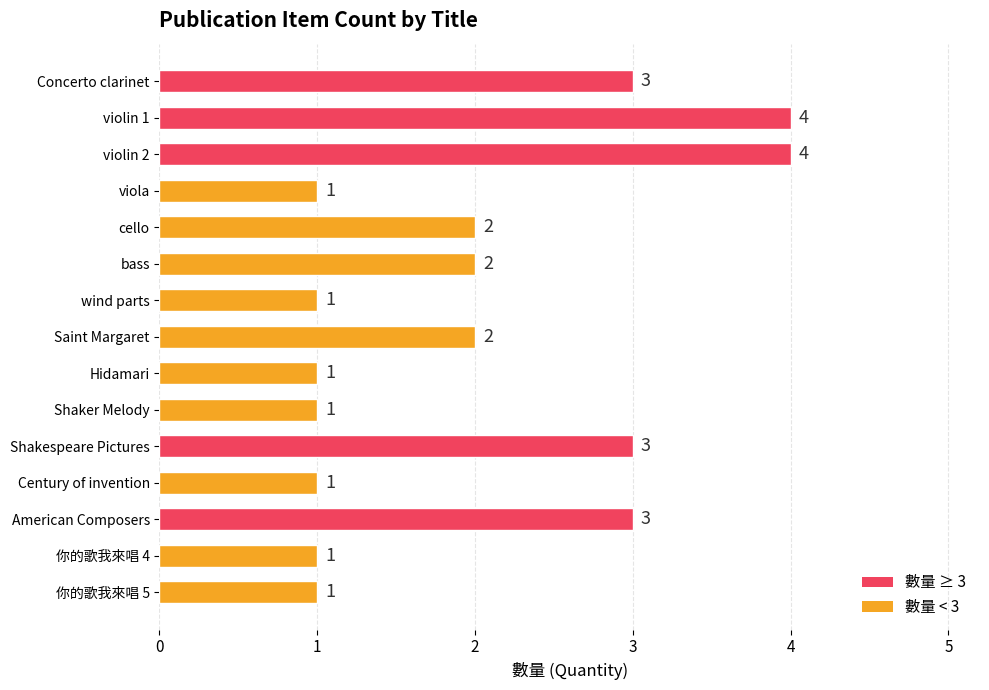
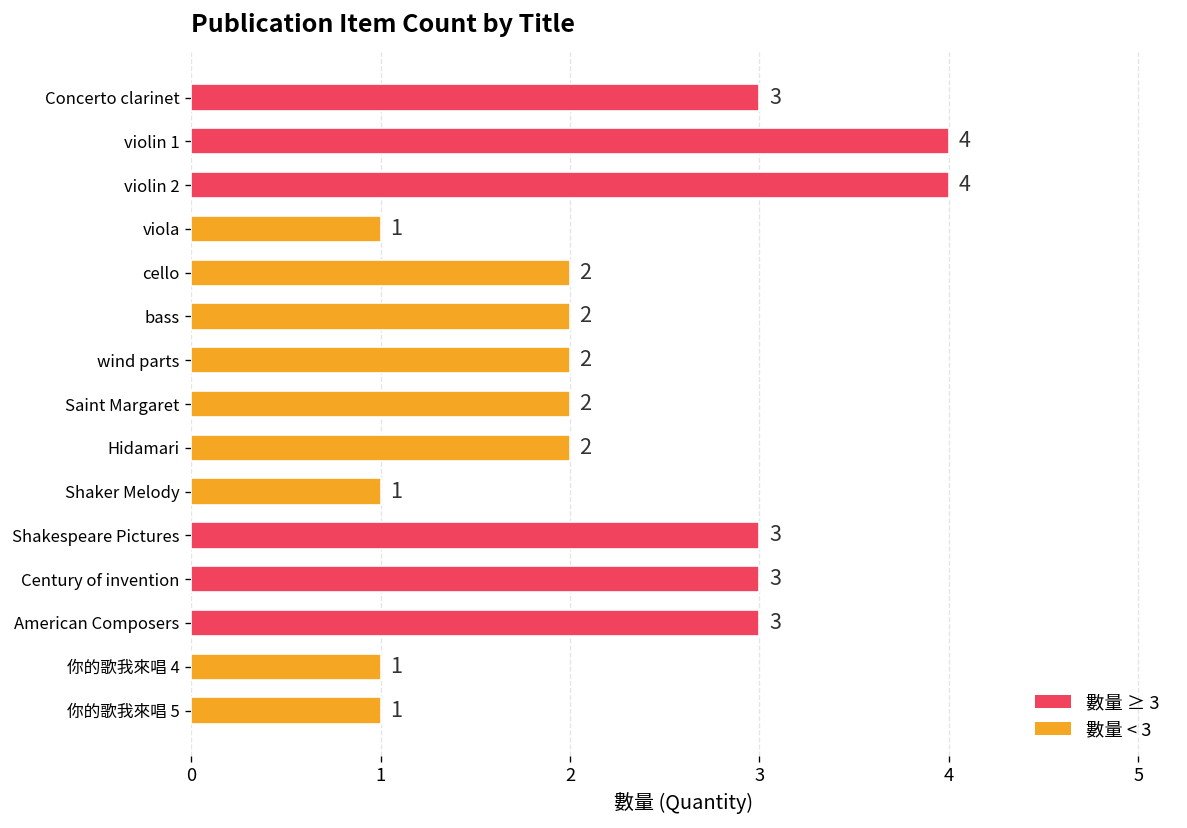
wind parts: 1 -> 2
Hidamari: 1 -> 2
Century of invention: 1 -> 3
